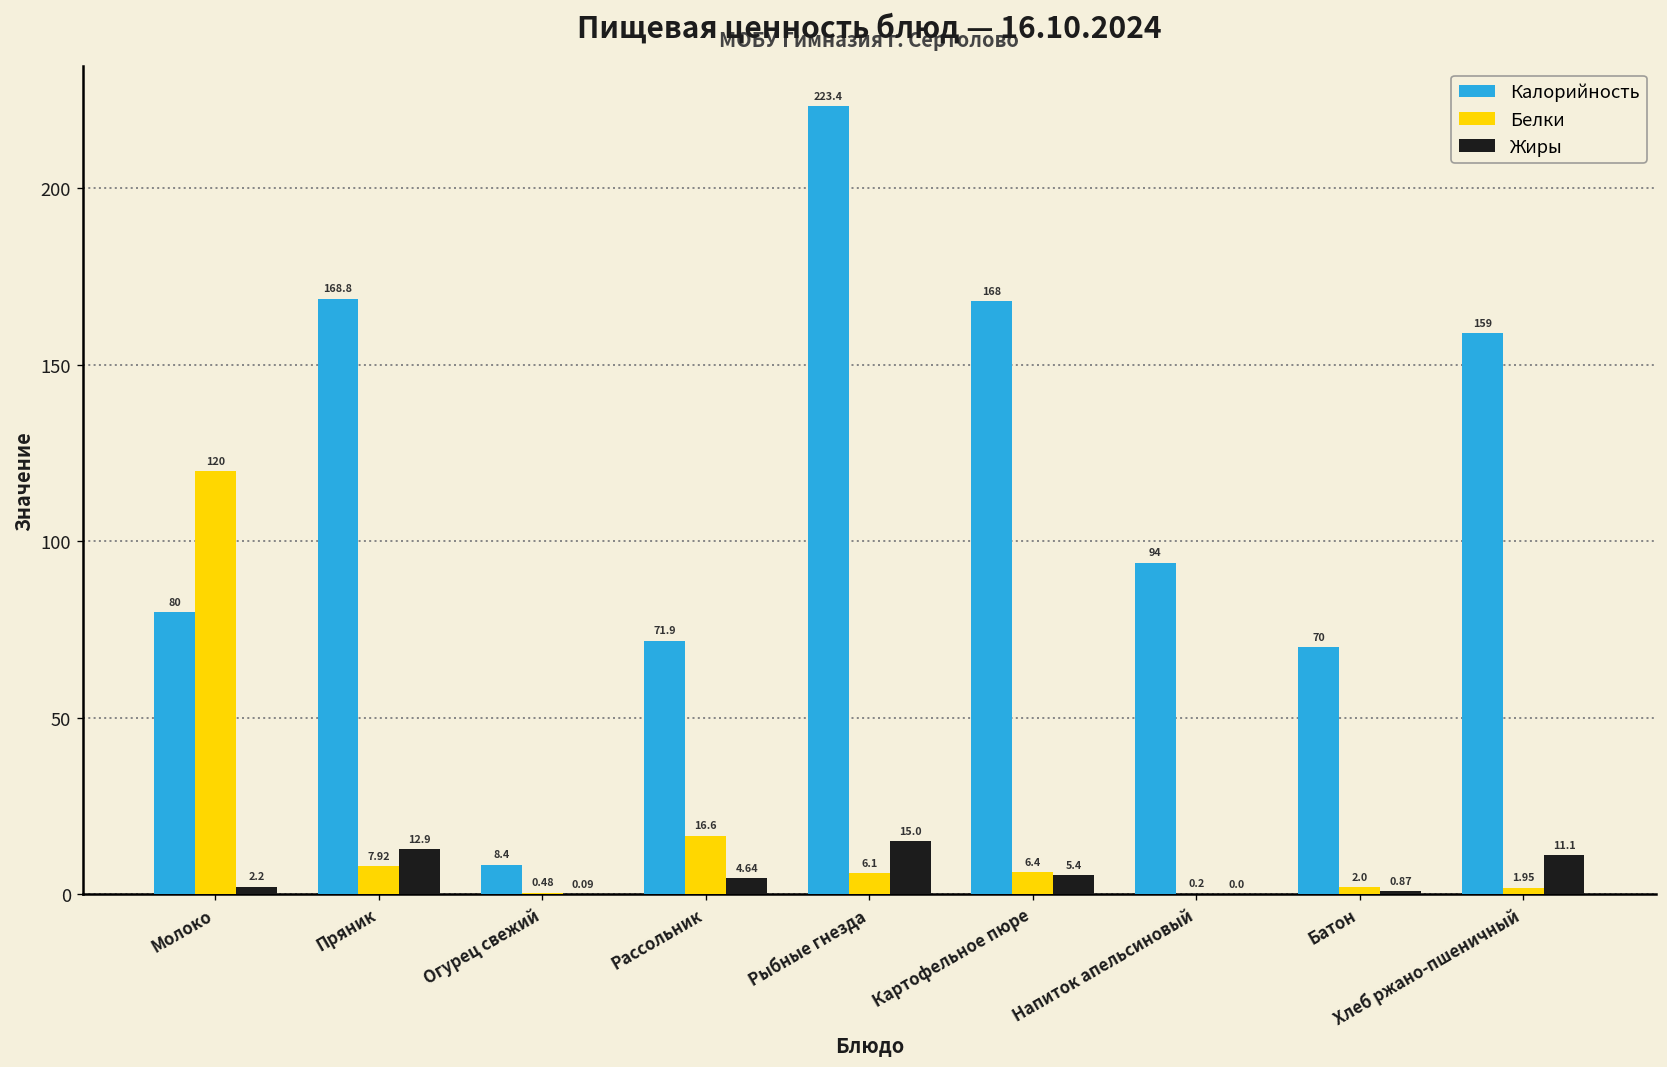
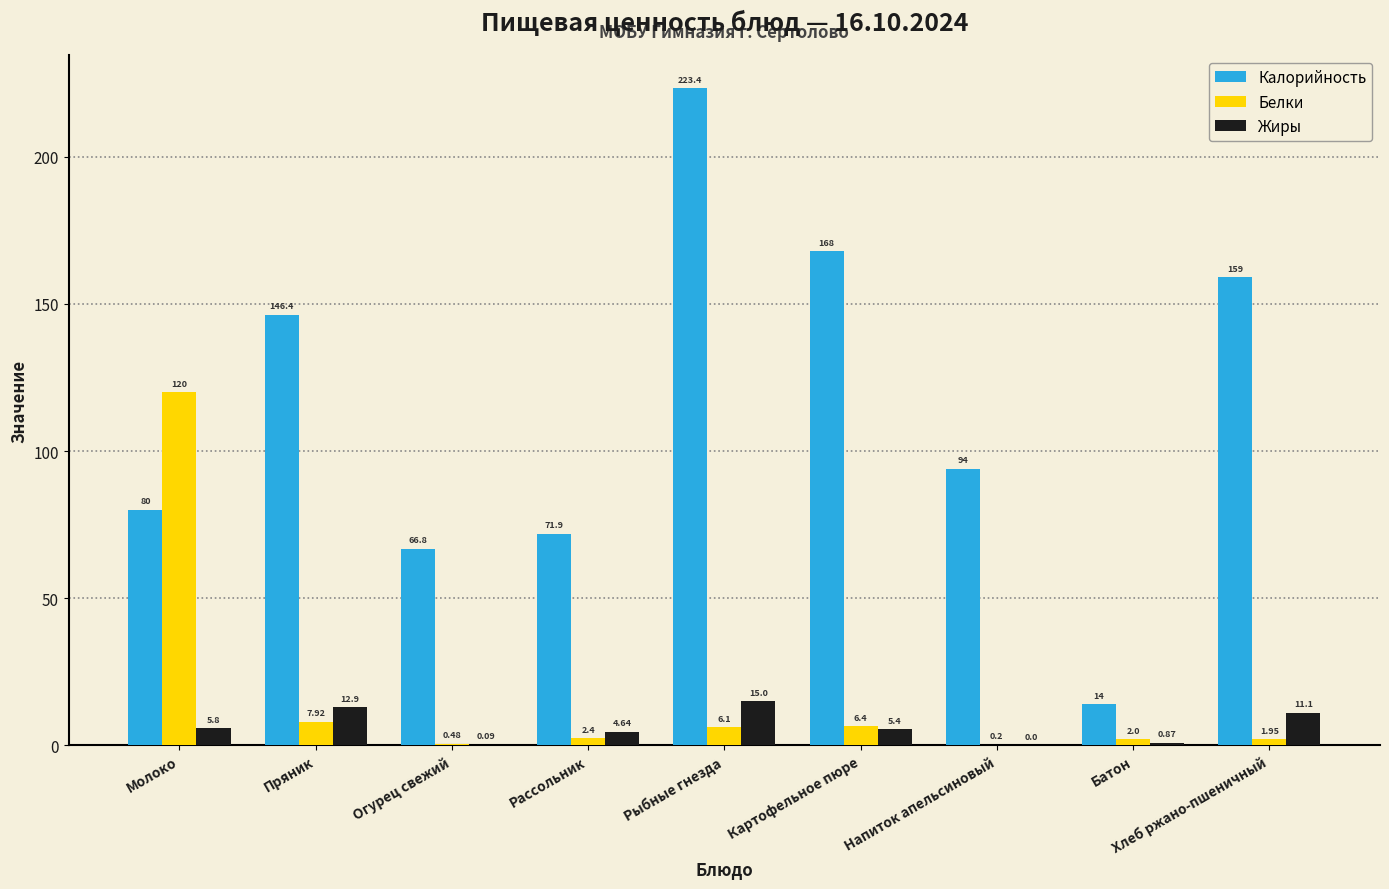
Жиры, Молоко: 2.2 -> 5.8
Калорийность, Пряник: 168.8 -> 146.4
Калорийность, Огурец свежий: 8.4 -> 66.8
Белки, Рассольник: 16.6 -> 2.4
Калорийность, Батон: 70 -> 14
